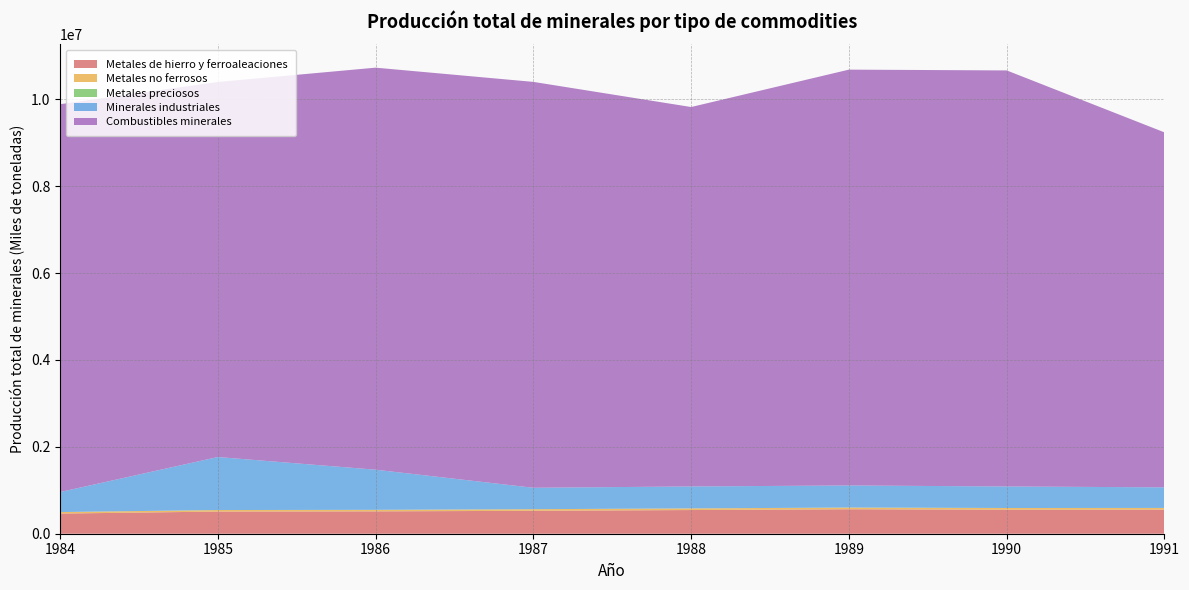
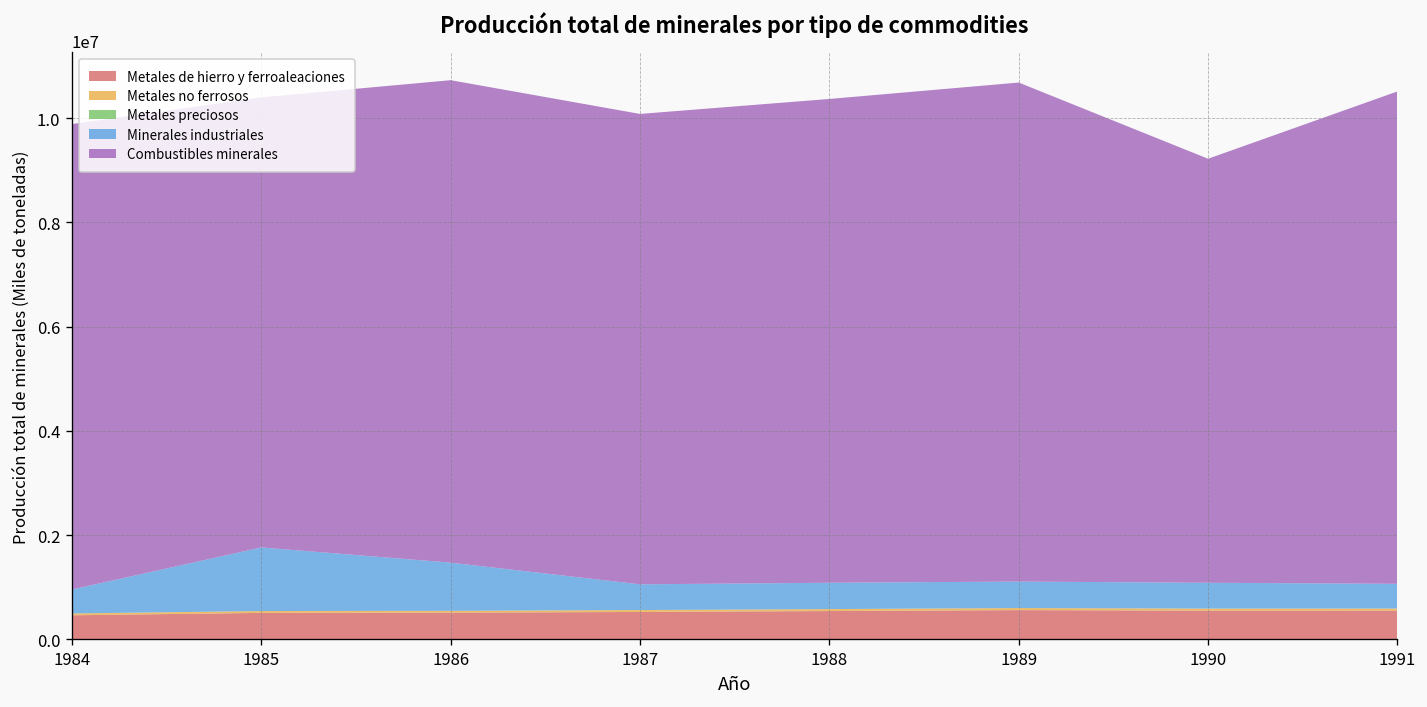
Combustibles minerales, 1987: 9300000 -> 9000000
Combustibles minerales, 1988: 8700000 -> 9300000
Combustibles minerales, 1990: 9600000 -> 8100000
Combustibles minerales, 1991: 8200000 -> 9400000
